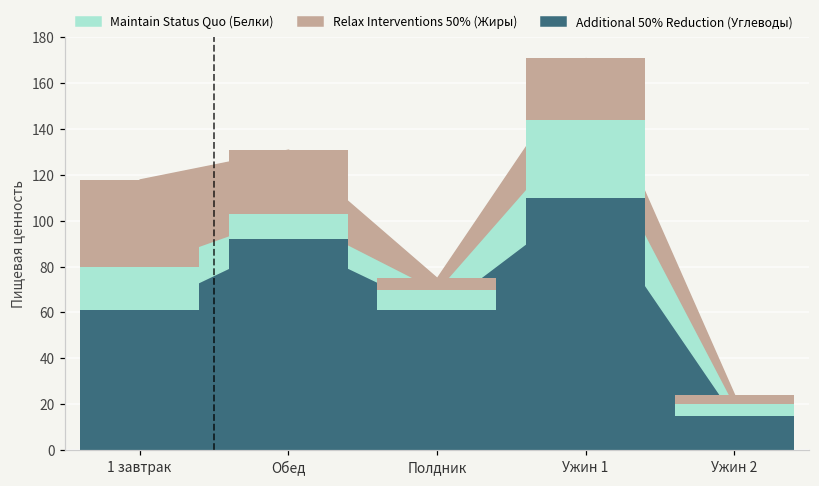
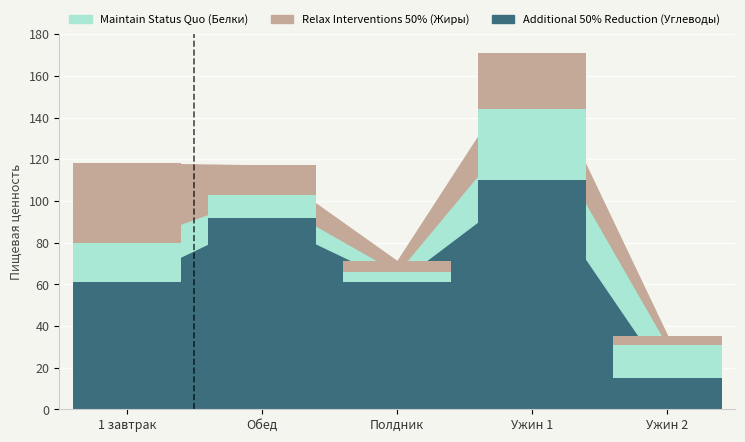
Relax Interventions 50% (Жиры), Обед: 28 -> 14
Maintain Status Quo (Белки), Полдник: 9 -> 5
Maintain Status Quo (Белки), Ужин 2: 5 -> 16
